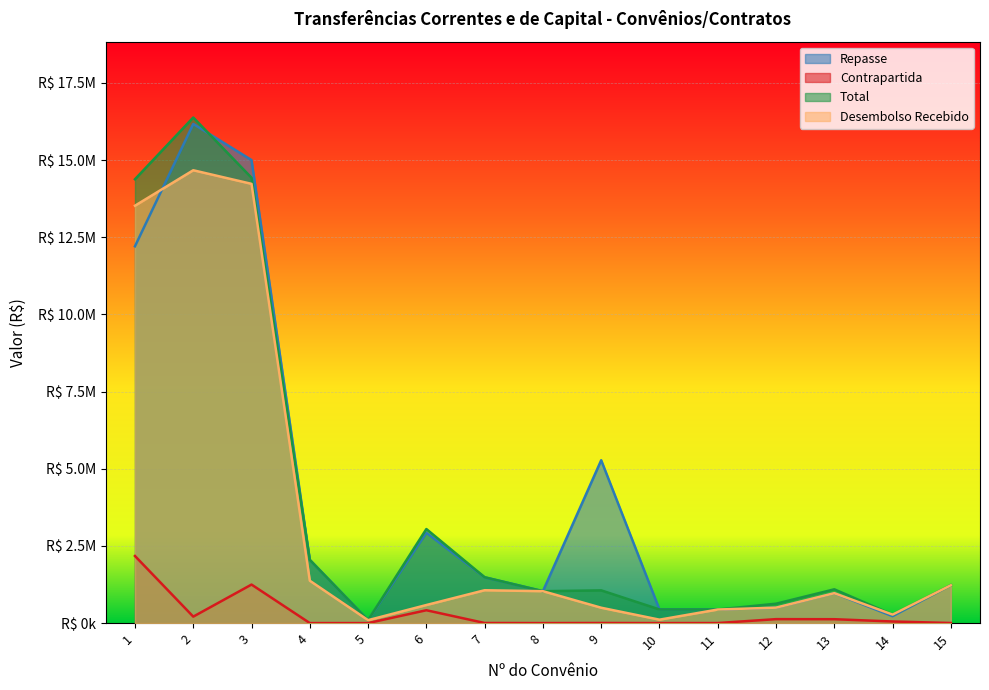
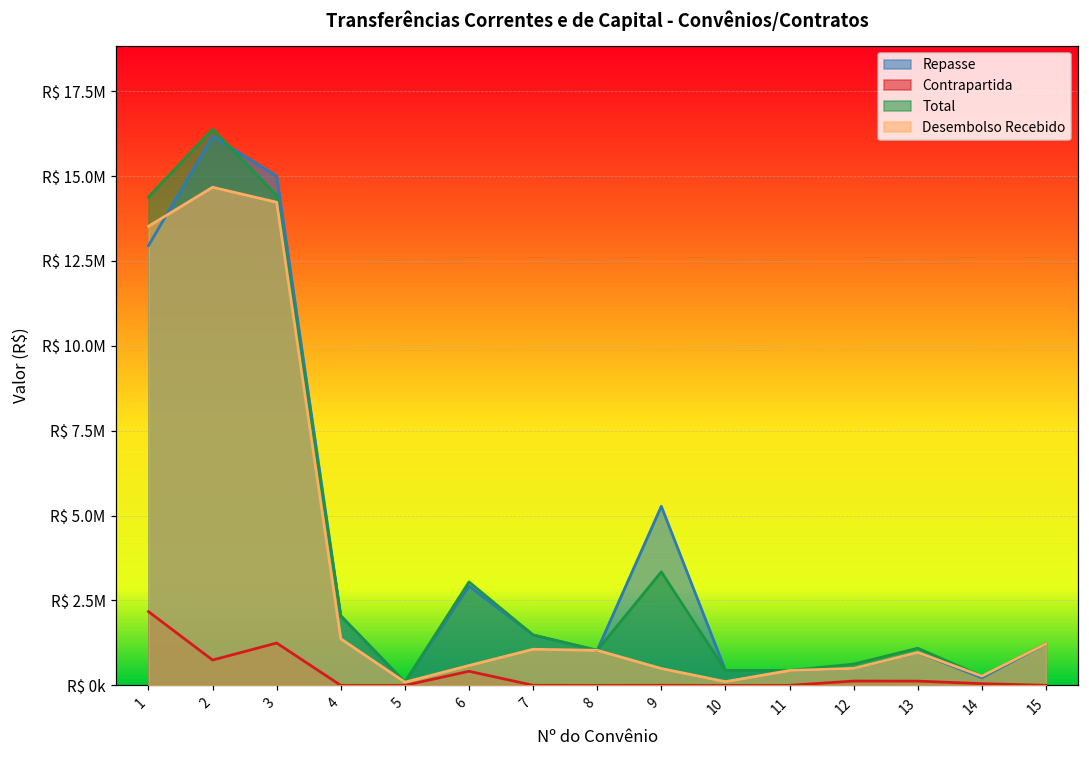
Repasse, 1: R$ 12200000 -> R$ 13000000
Contrapartida, 2: R$ 200000 -> R$ 700000
Total, 9: R$ 1100000 -> R$ 3300000
